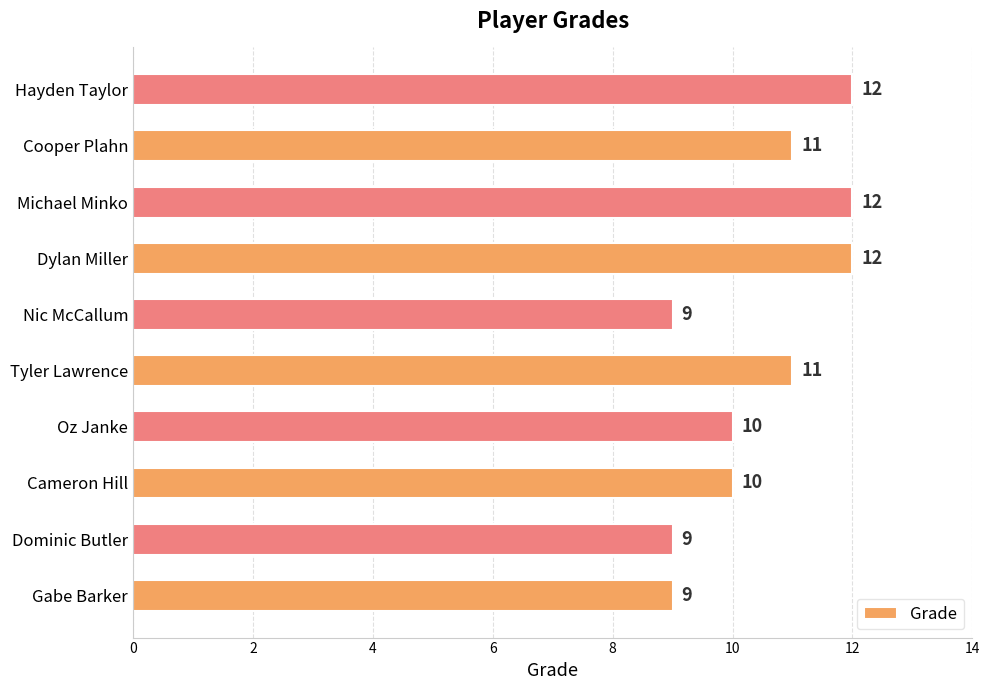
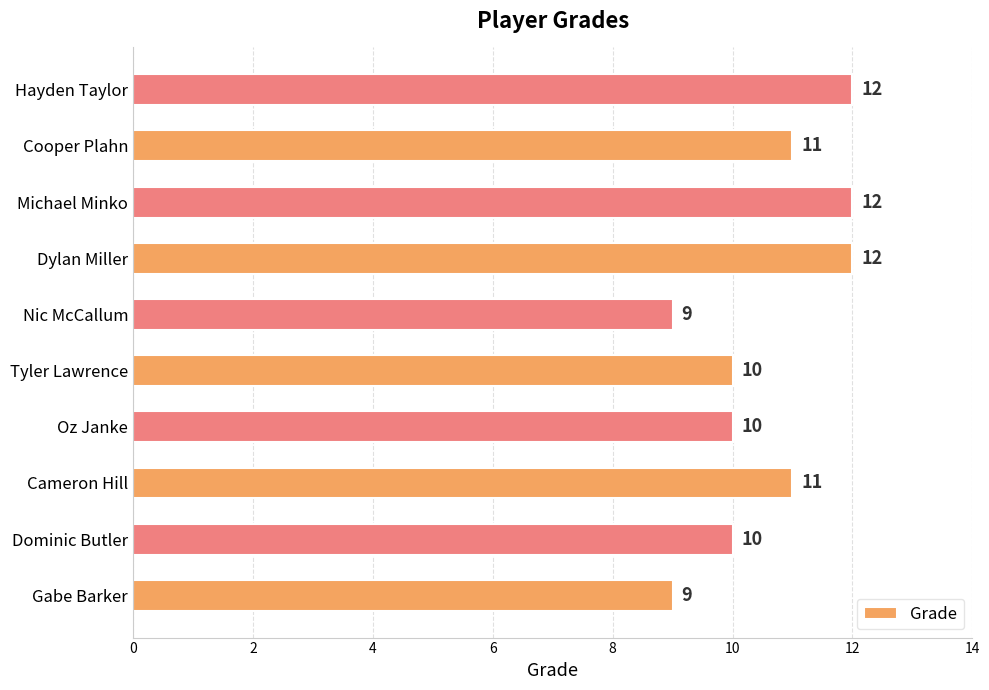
Tyler Lawrence: 11 -> 10
Cameron Hill: 10 -> 11
Dominic Butler: 9 -> 10
